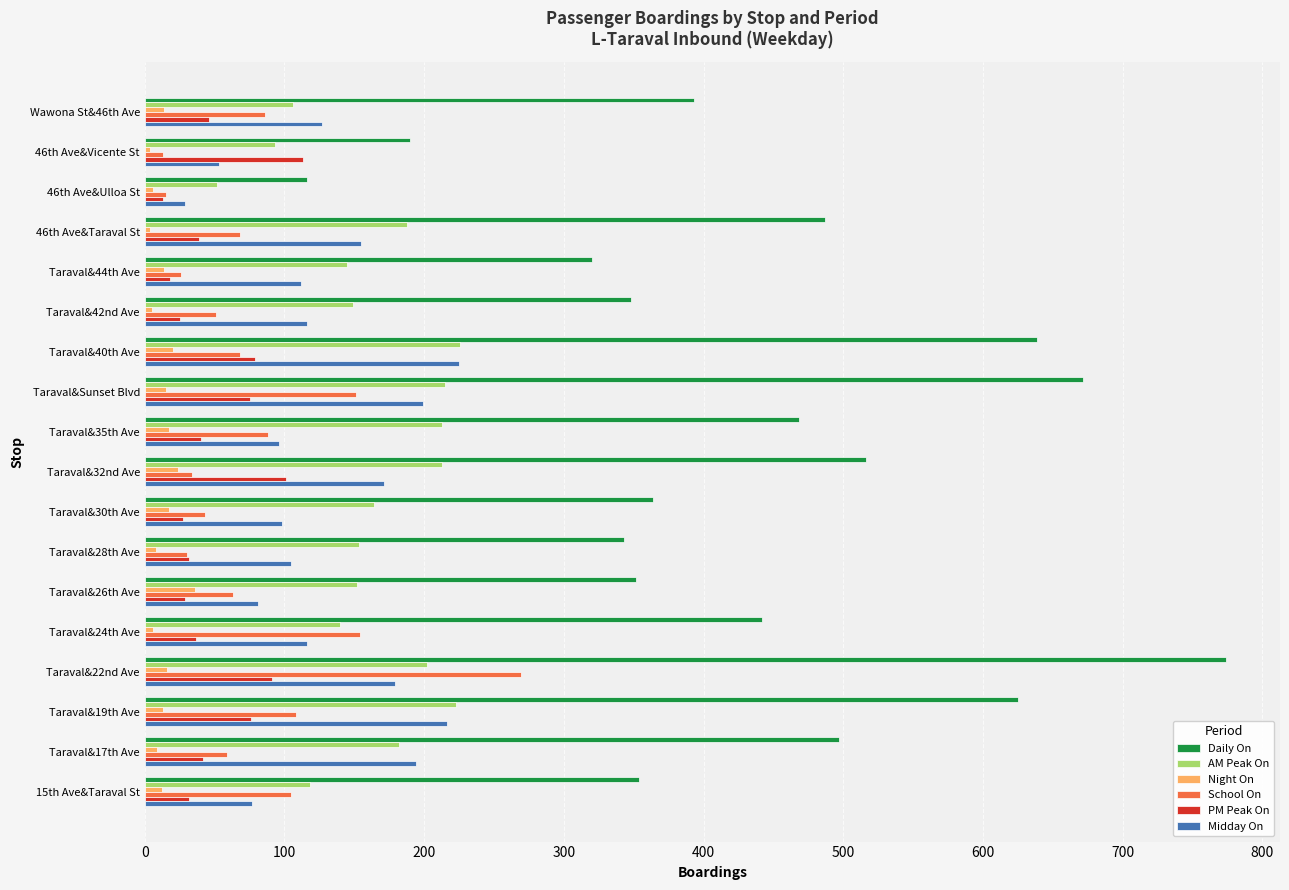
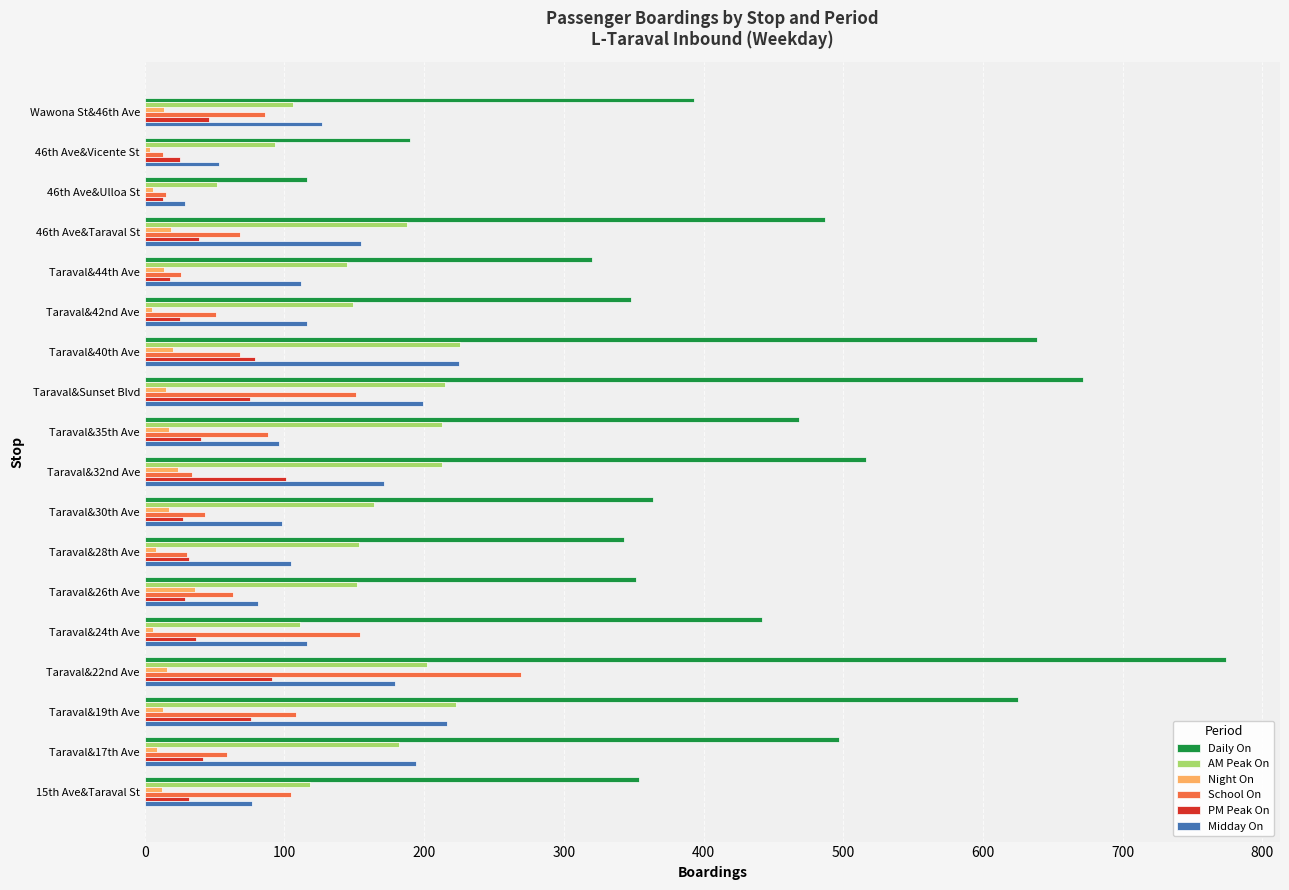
PM Peak On, 46th Ave&Vicente St: 113 -> 25
Night On, 46th Ave&Taraval St: 4 -> 19
AM Peak On, Taraval&24th Ave: 140 -> 111
